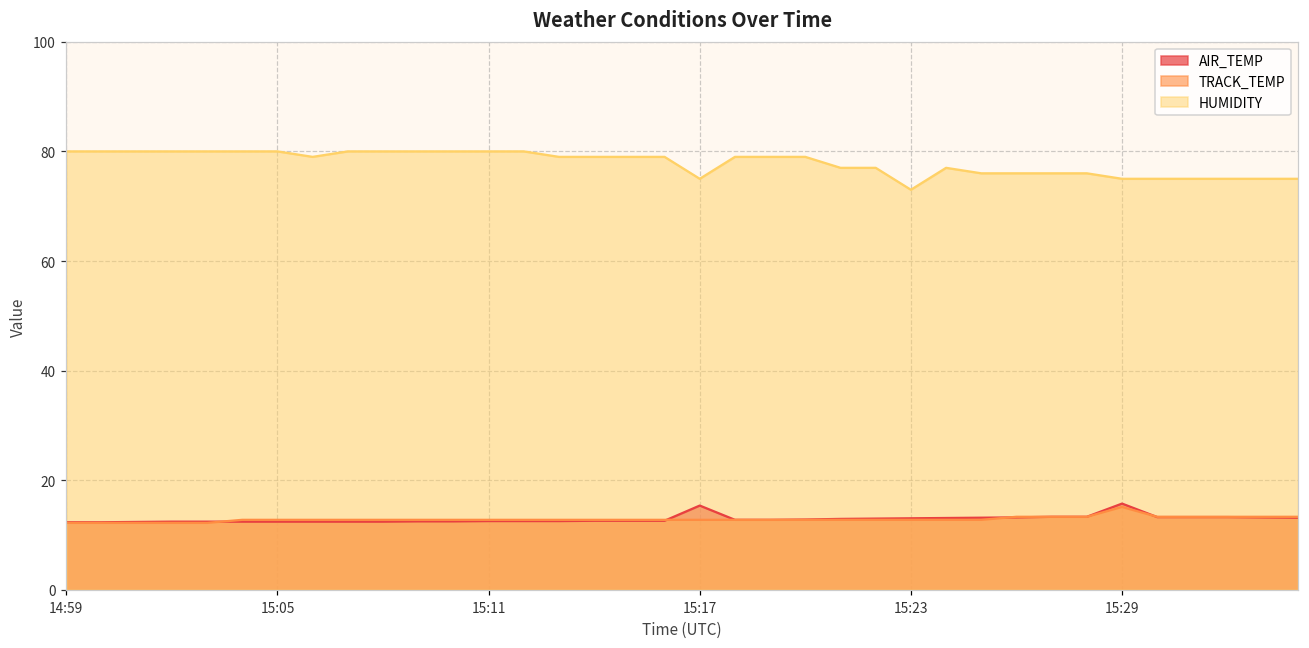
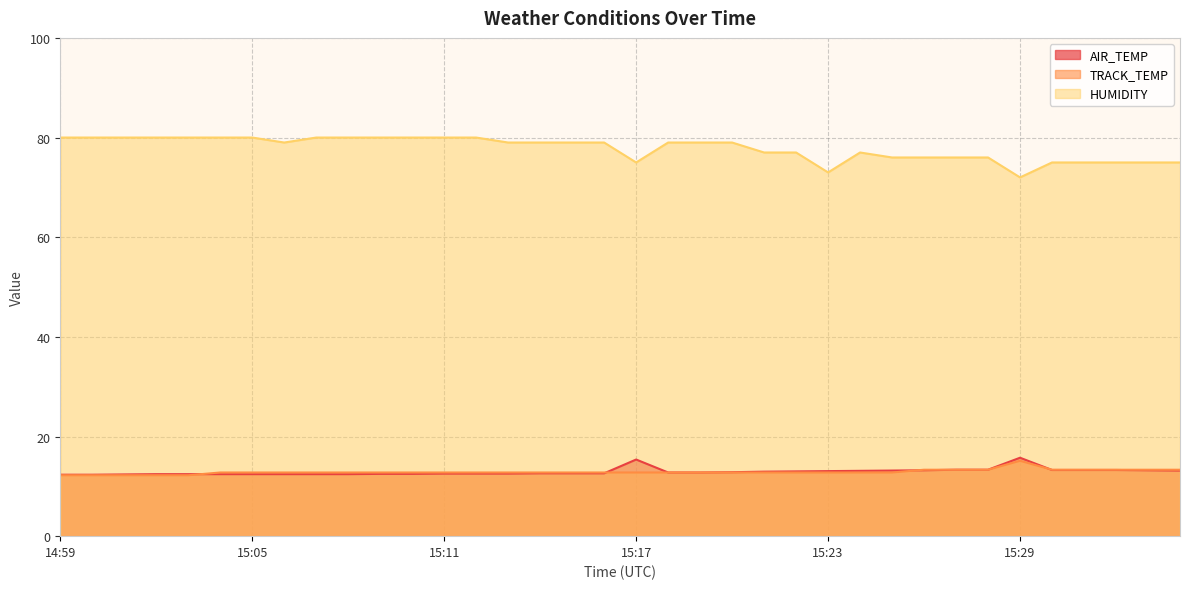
HUMIDITY, 15:29: 75 -> 72
